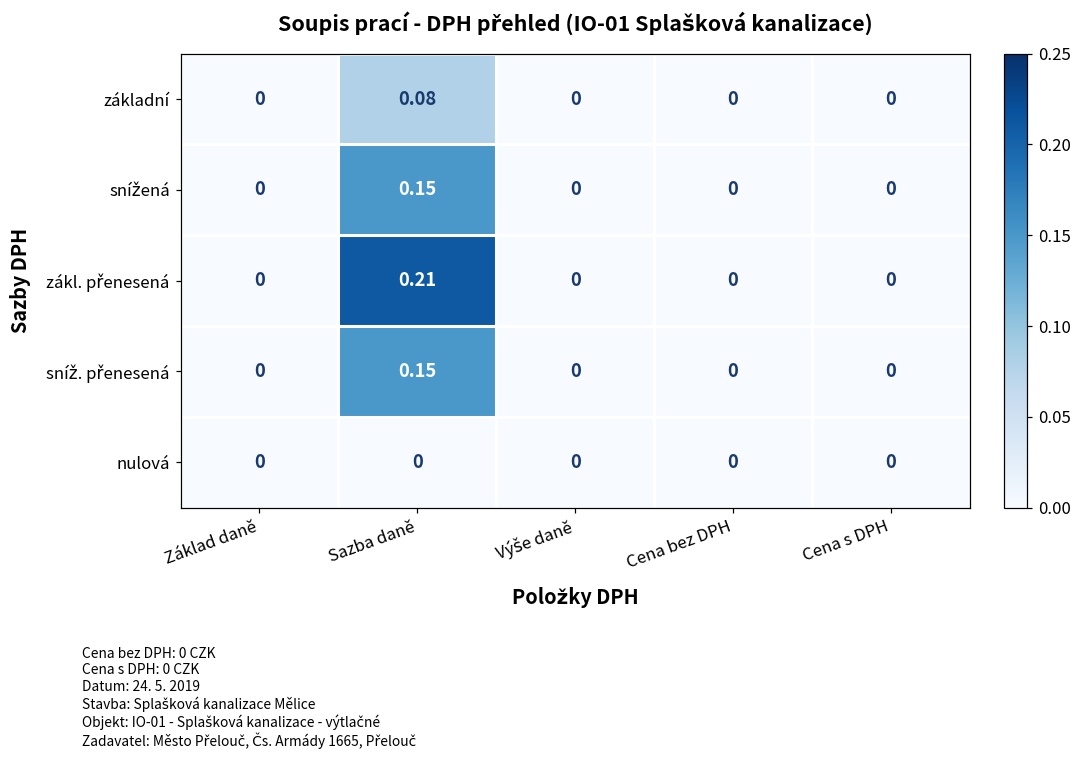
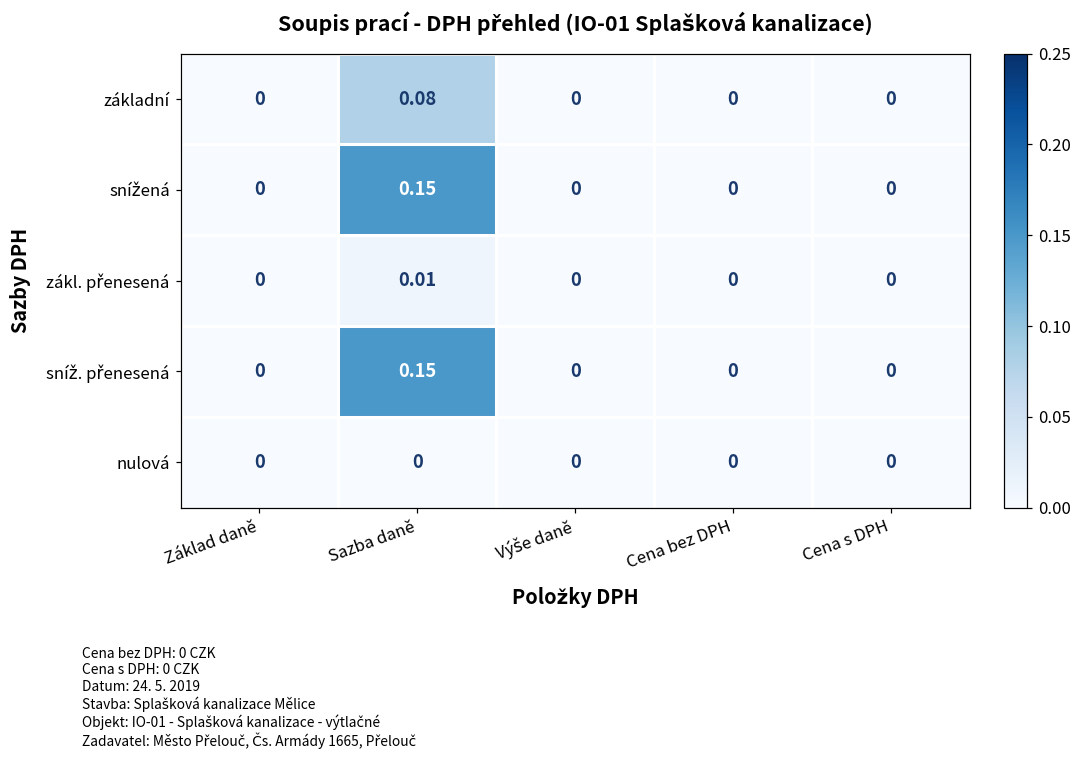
zákl. přenesená, Sazba daně: 0.21 -> 0.01
